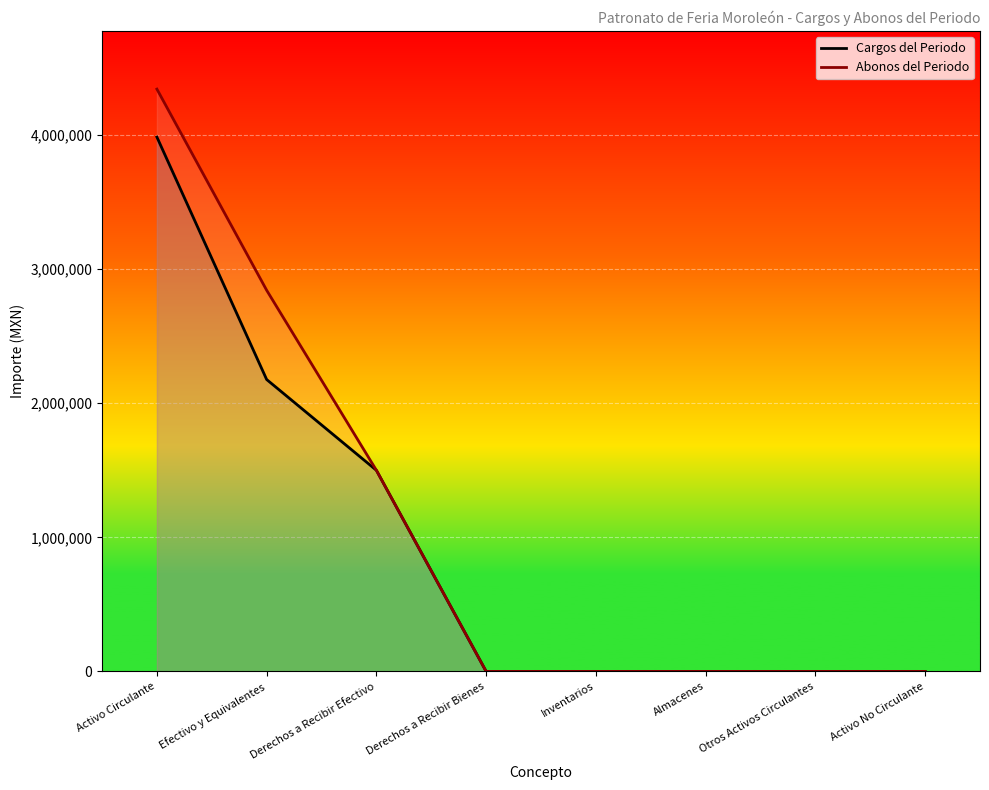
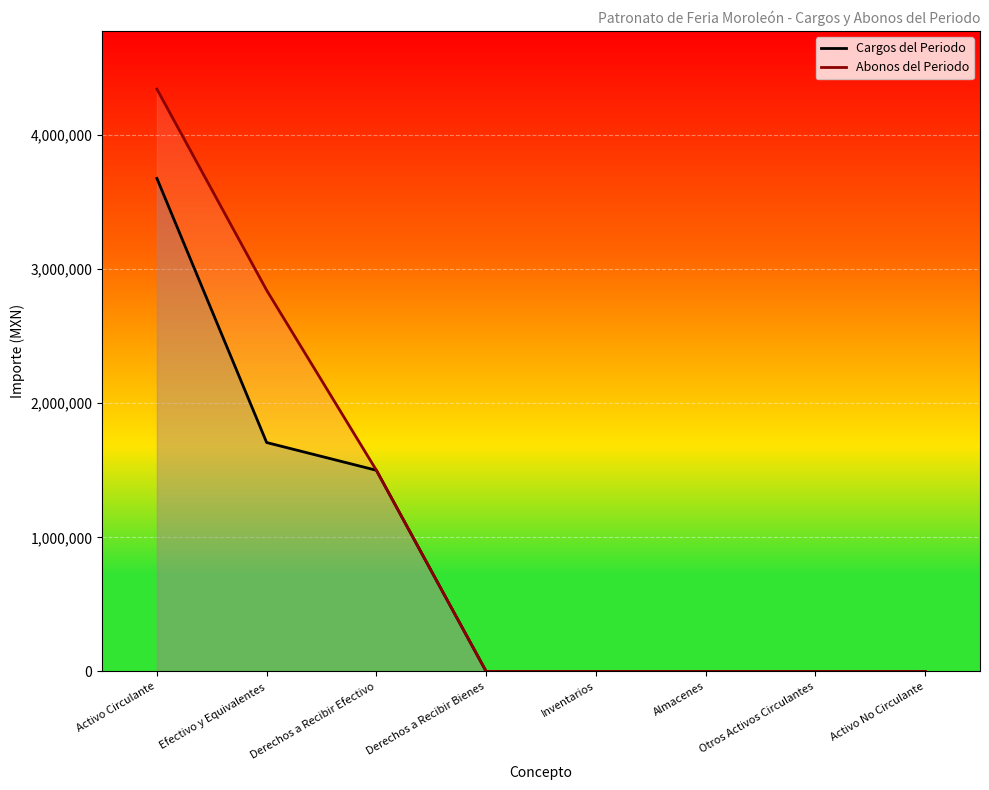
Cargos del Periodo, Activo Circulante: 3,990,000 -> 3,680,000
Cargos del Periodo, Efectivo y Equivalentes: 2,180,000 -> 1,710,000
